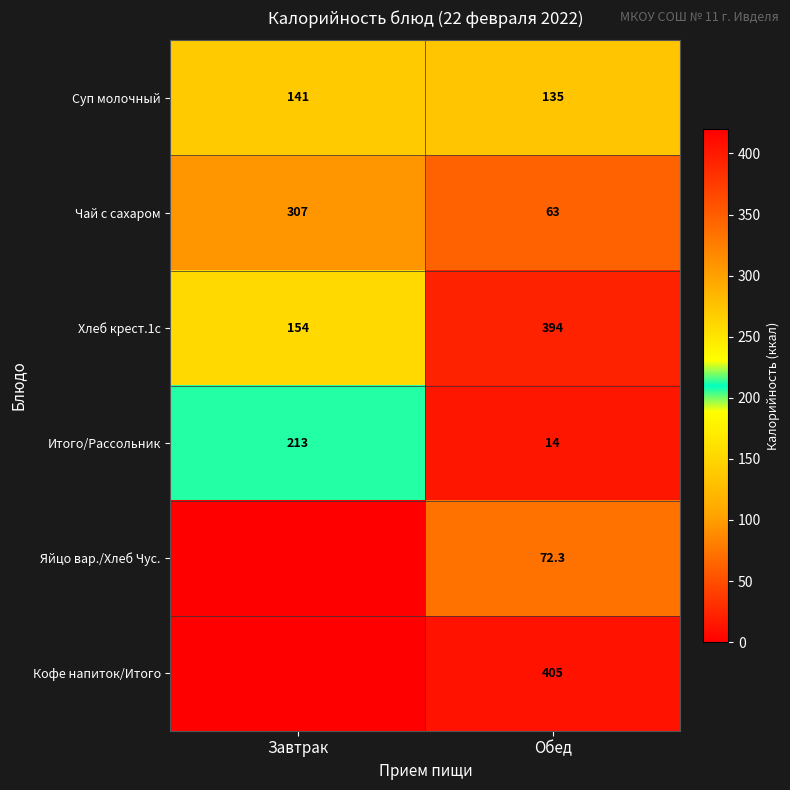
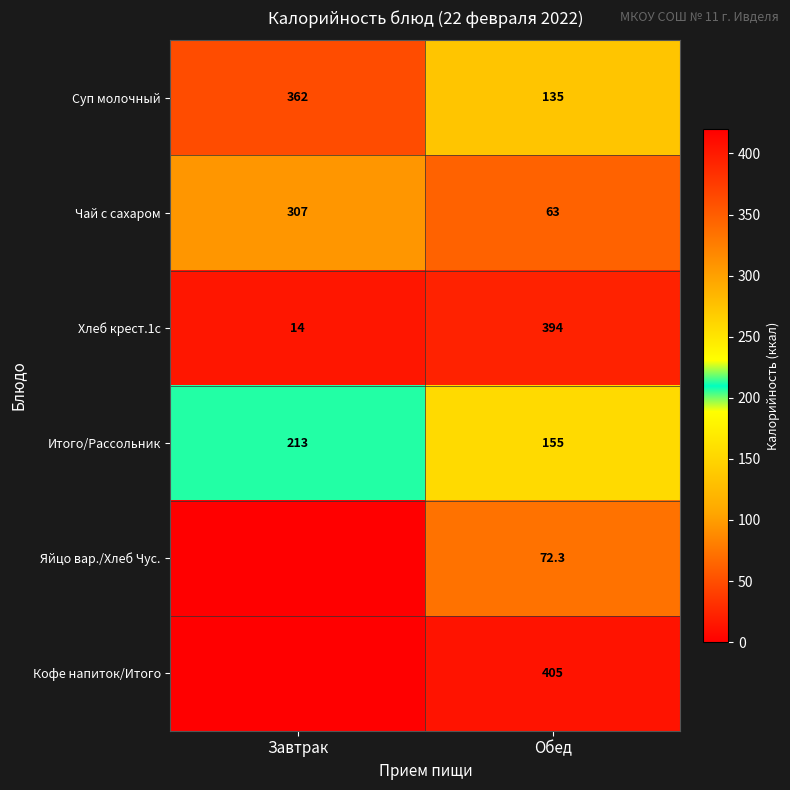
Суп молочный, Завтрак: 141 -> 362
Хлеб крест.1с, Завтрак: 154 -> 14
Итого/Рассольник, Обед: 14 -> 155
